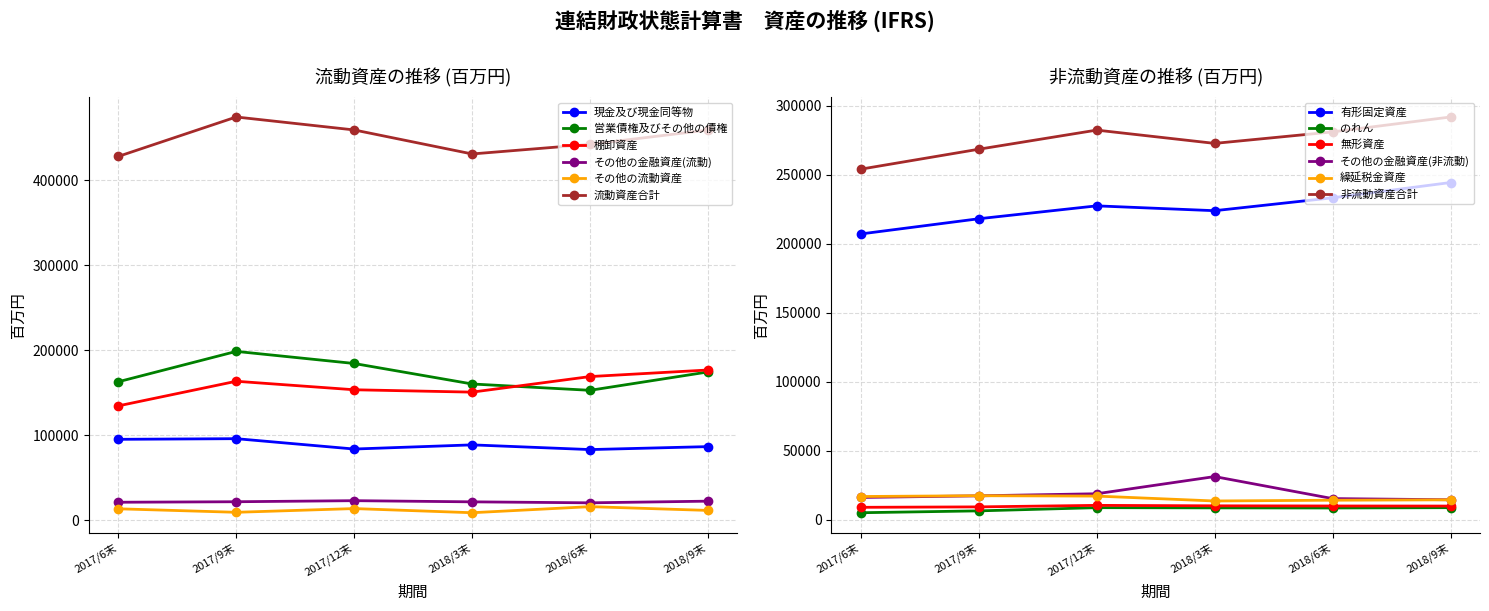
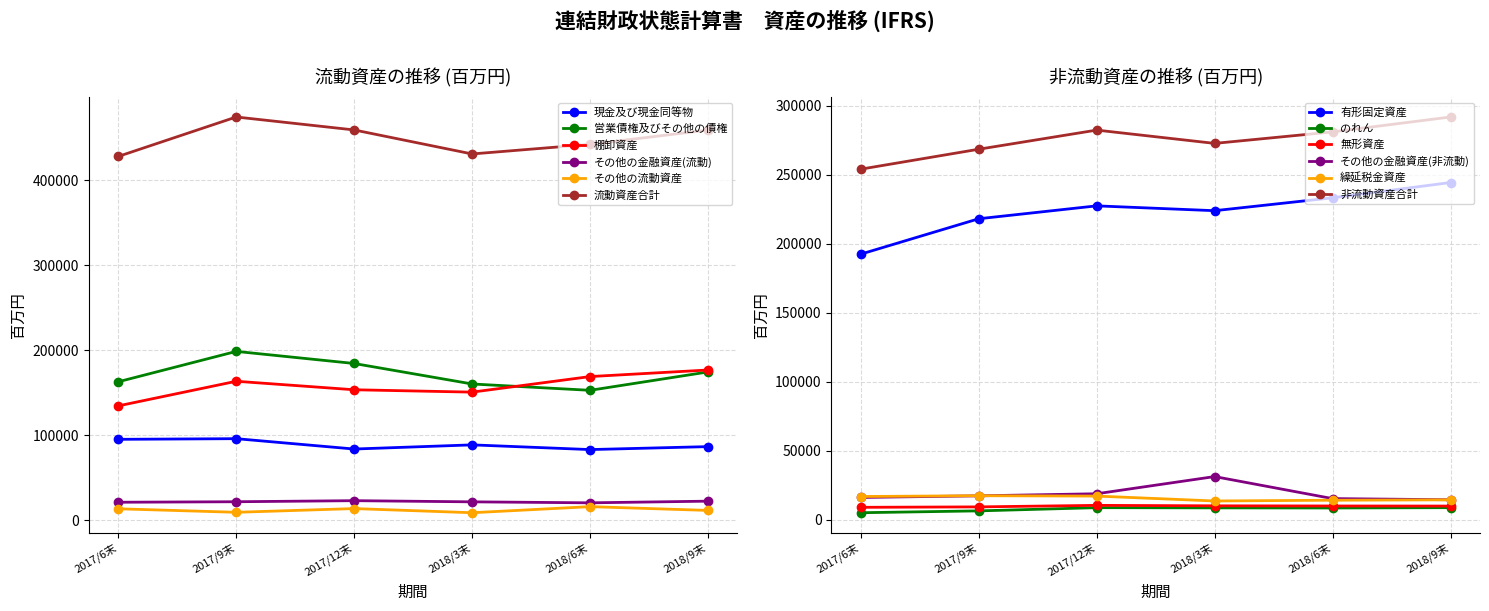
非流動資産の推移 (百万円), 有形固定資産, 2017/6末: 207000 -> 193000
